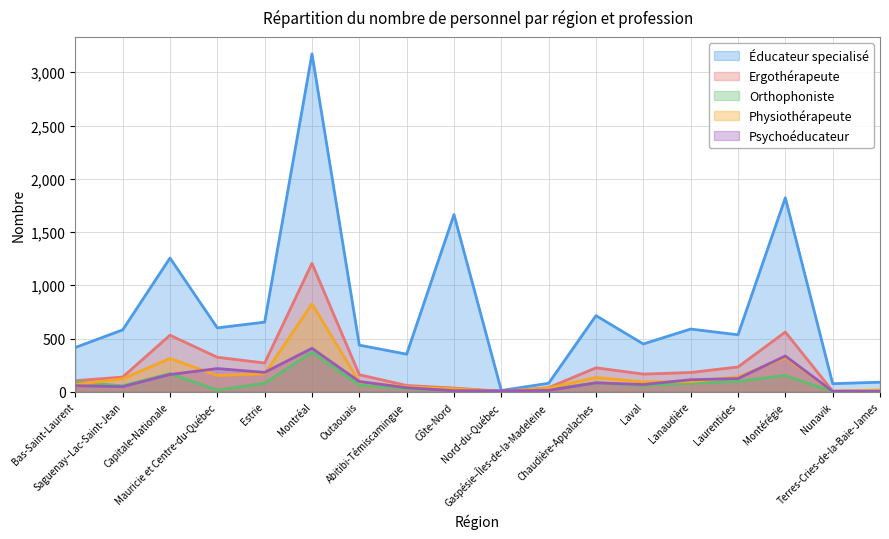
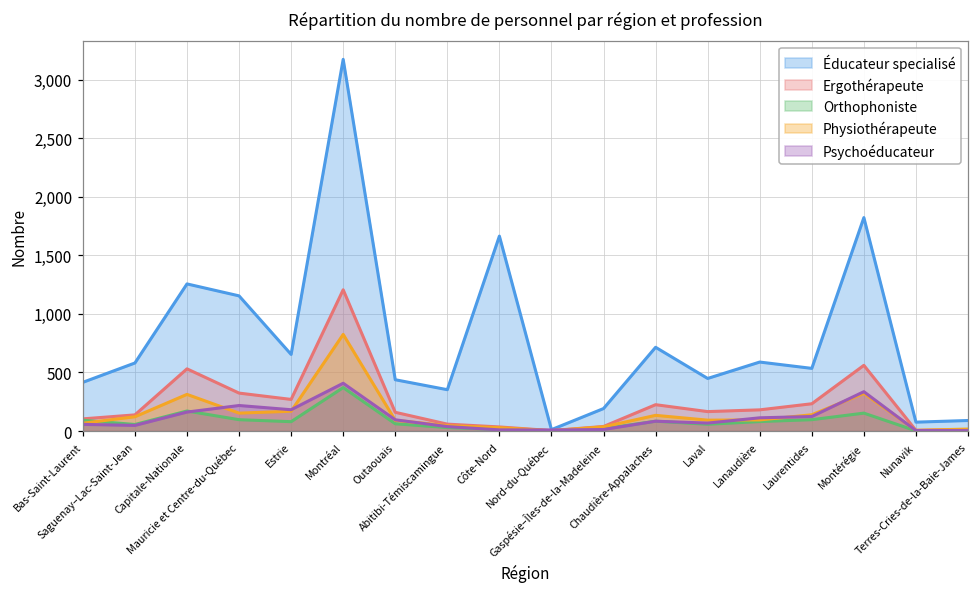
Éducateur specialisé, Mauricie et Centre-du-Québec: 600 -> 1,150
Orthophoniste, Mauricie et Centre-du-Québec: 20 -> 100
Éducateur specialisé, Gaspésie–Îles-de-la-Madeleine: 80 -> 190
